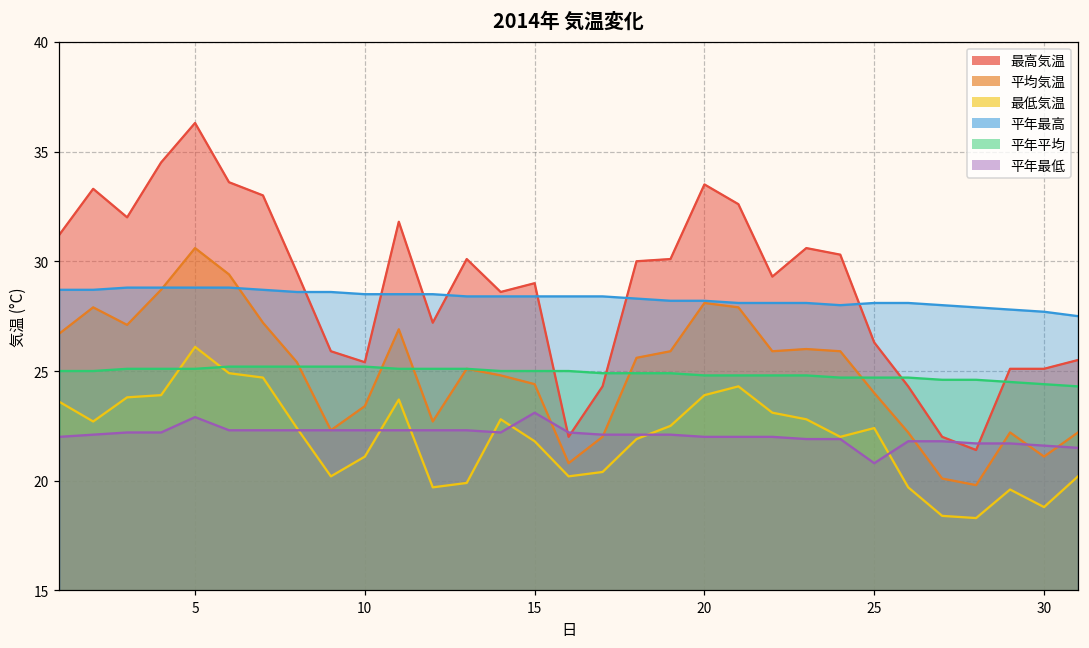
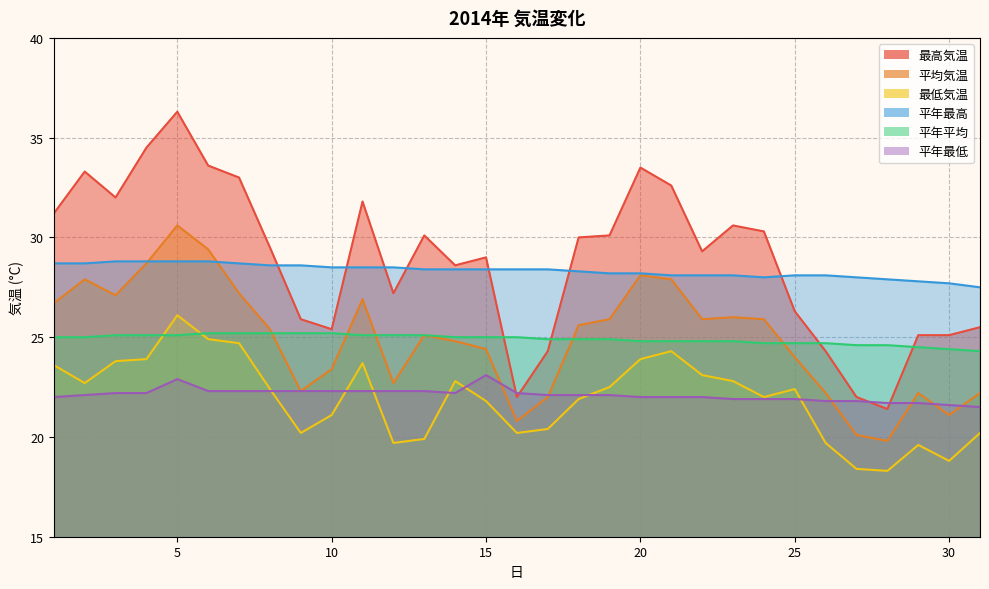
平年最低, 25: 20.8 -> 21.9
